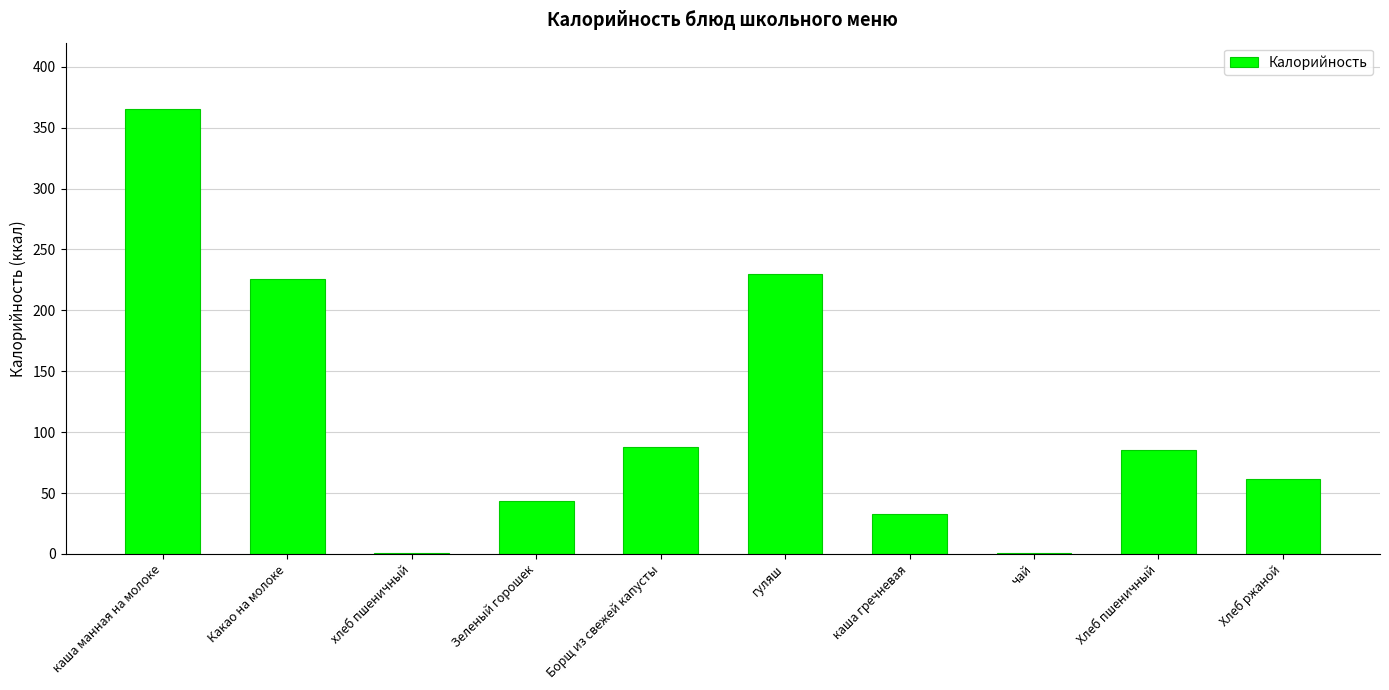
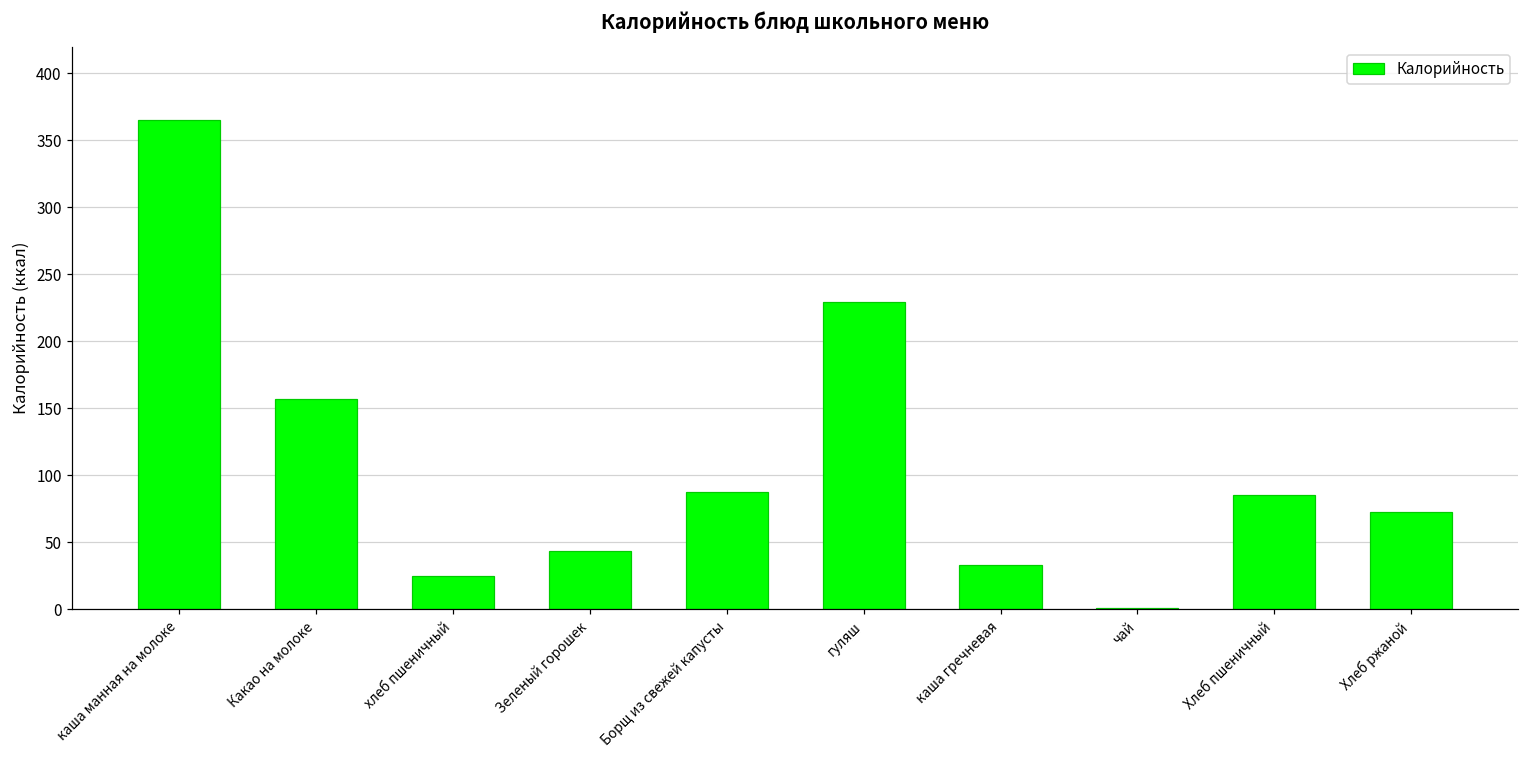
Какао на молоке: 226 -> 157
хлеб пшеничный: 1 -> 25
Хлеб ржаной: 62 -> 72
